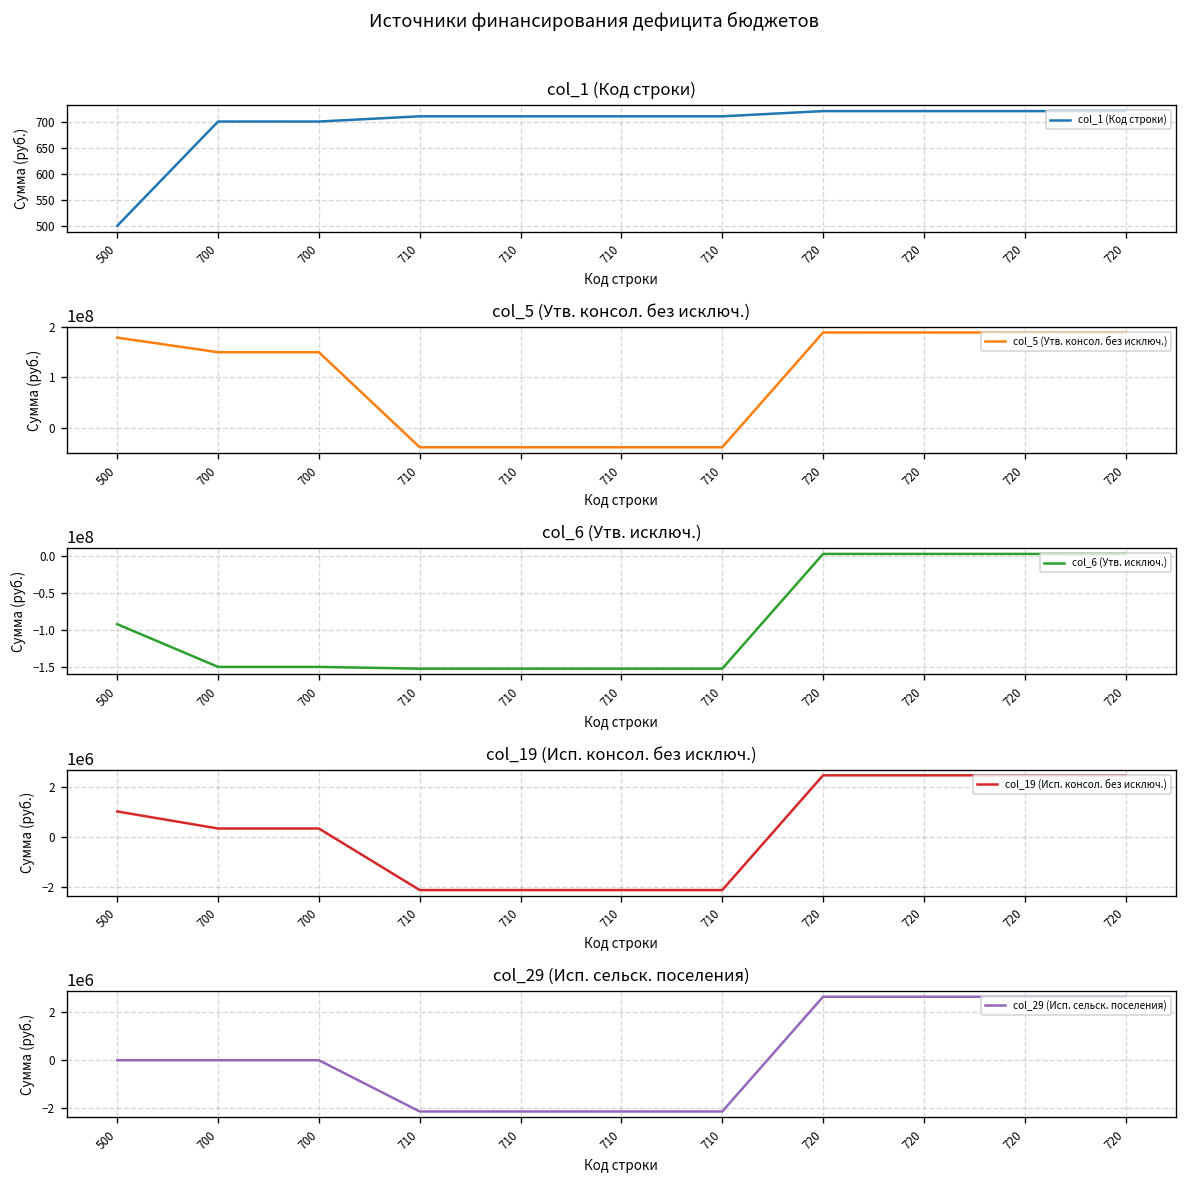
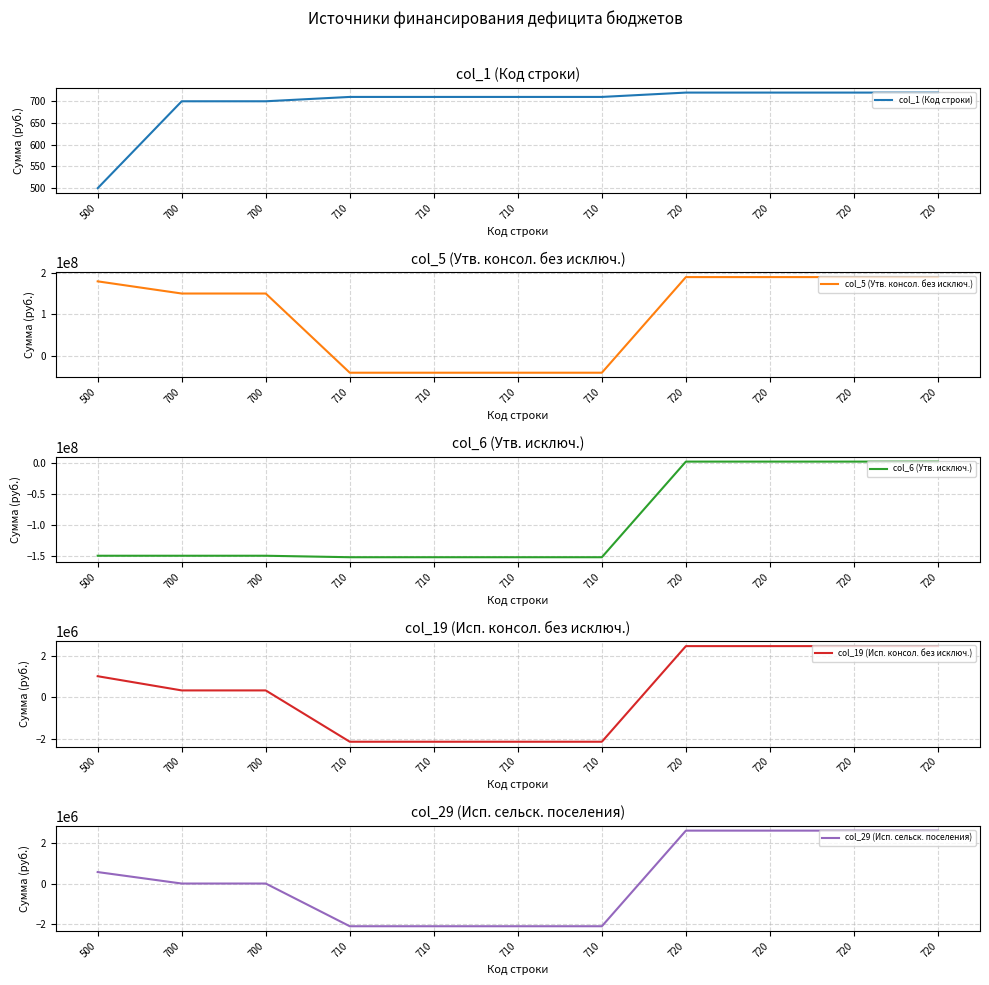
col_6 (Утв. исключ.), 500: -90000000 -> -150000000
col_29 (Исп. сельск. поселения), 500: 0 -> 600000
